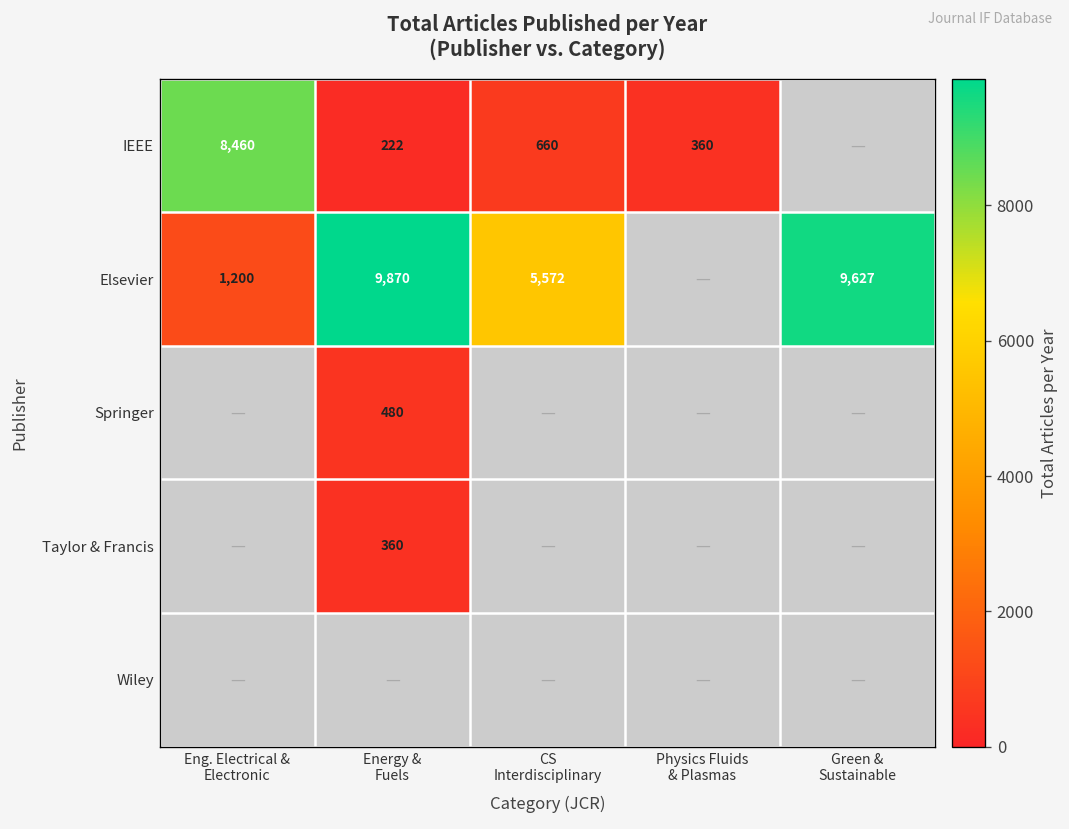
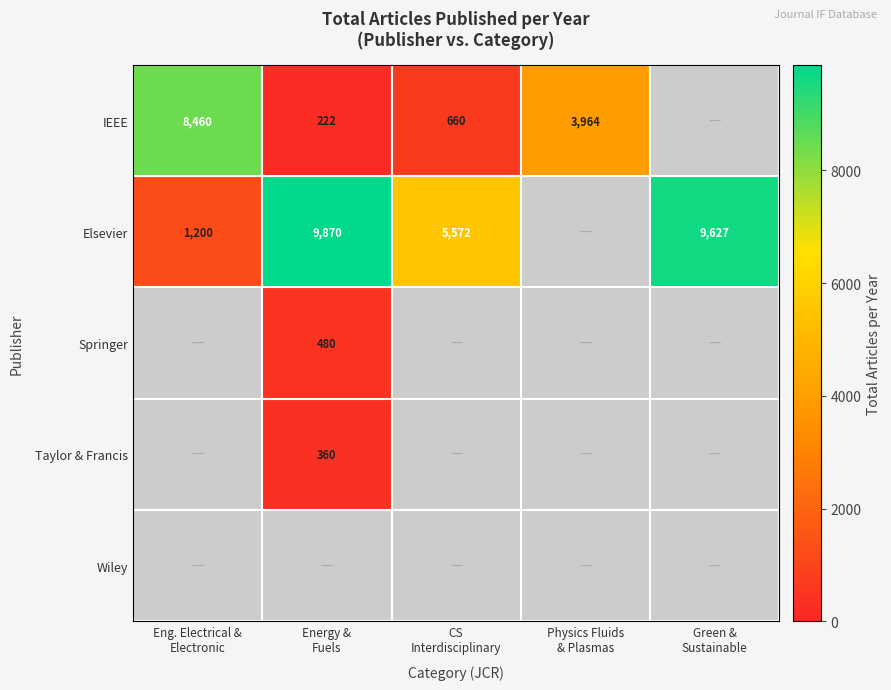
IEEE, Physics Fluids & Plasmas: 360 -> 3,964
